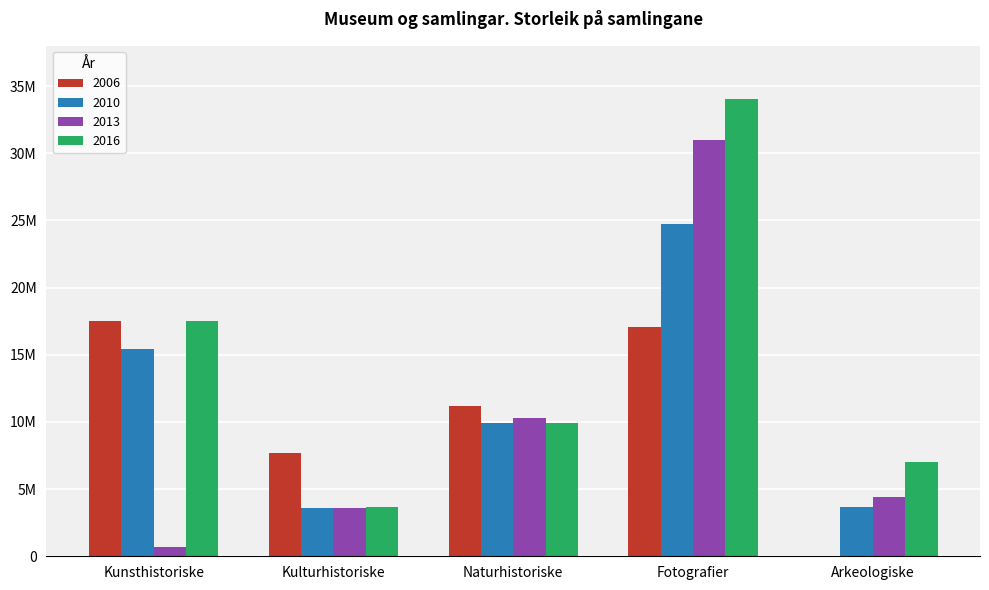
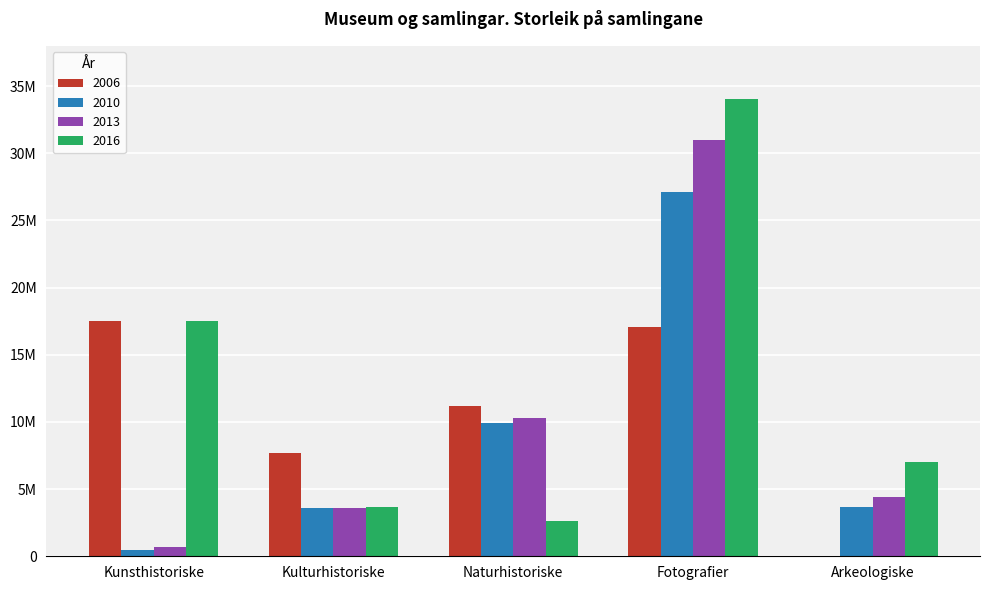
2010, Kunsthistoriske: 15400000 -> 500000
2016, Naturhistoriske: 9900000 -> 2600000
2010, Fotografier: 24700000 -> 27100000
